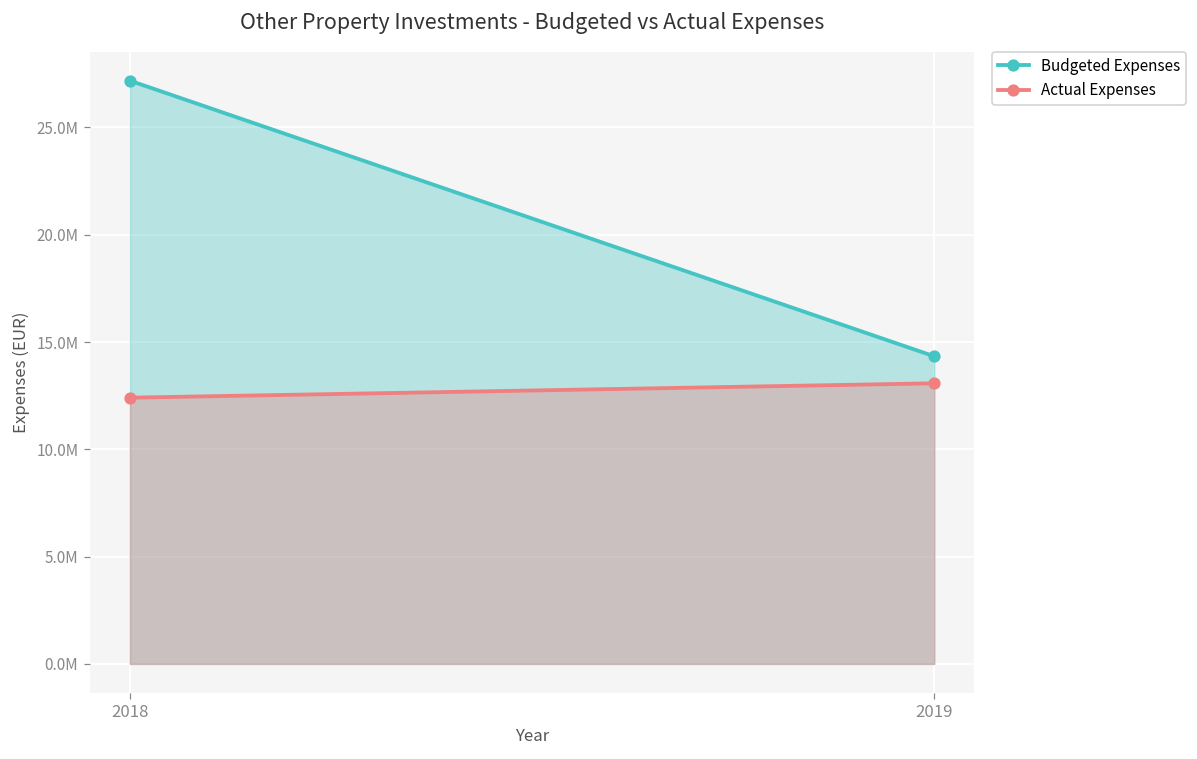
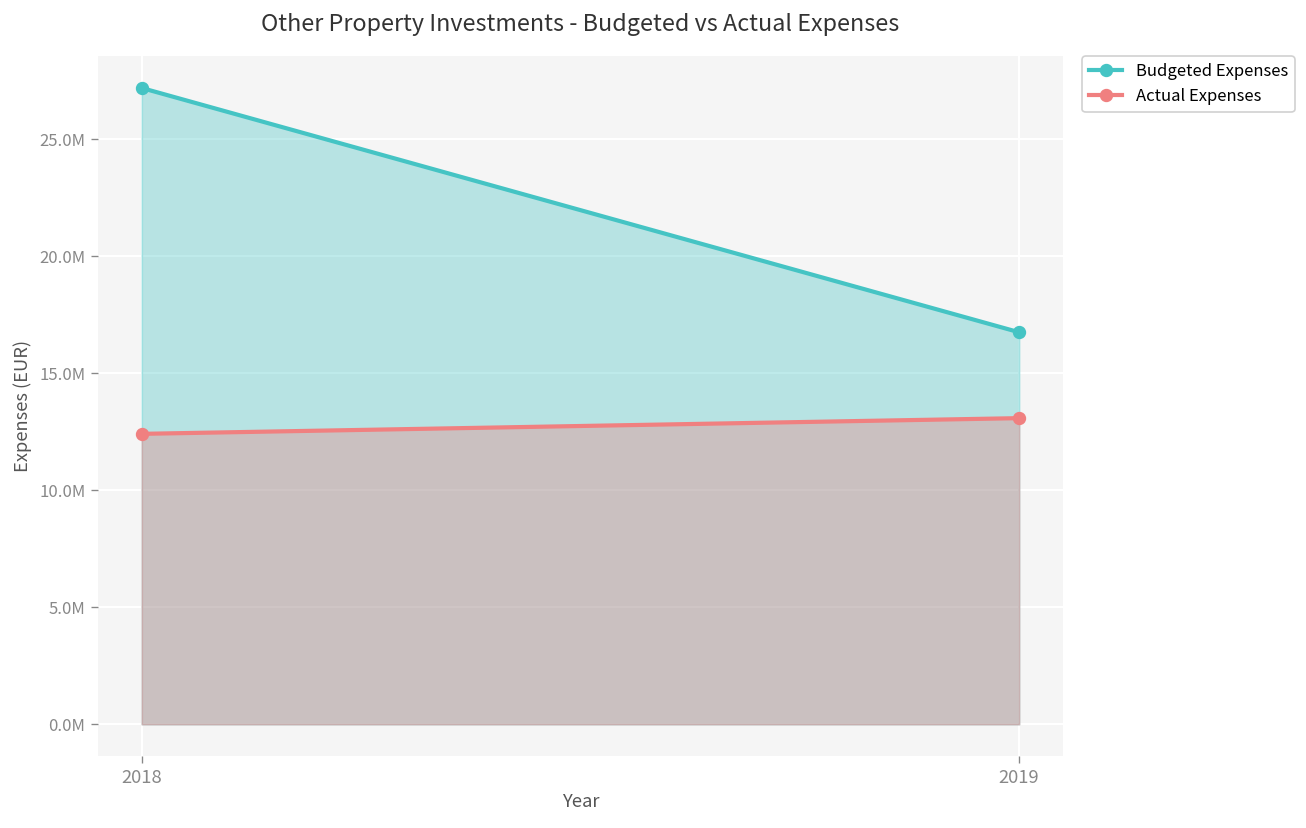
Budgeted Expenses, 2019: 14300000 -> 16700000
